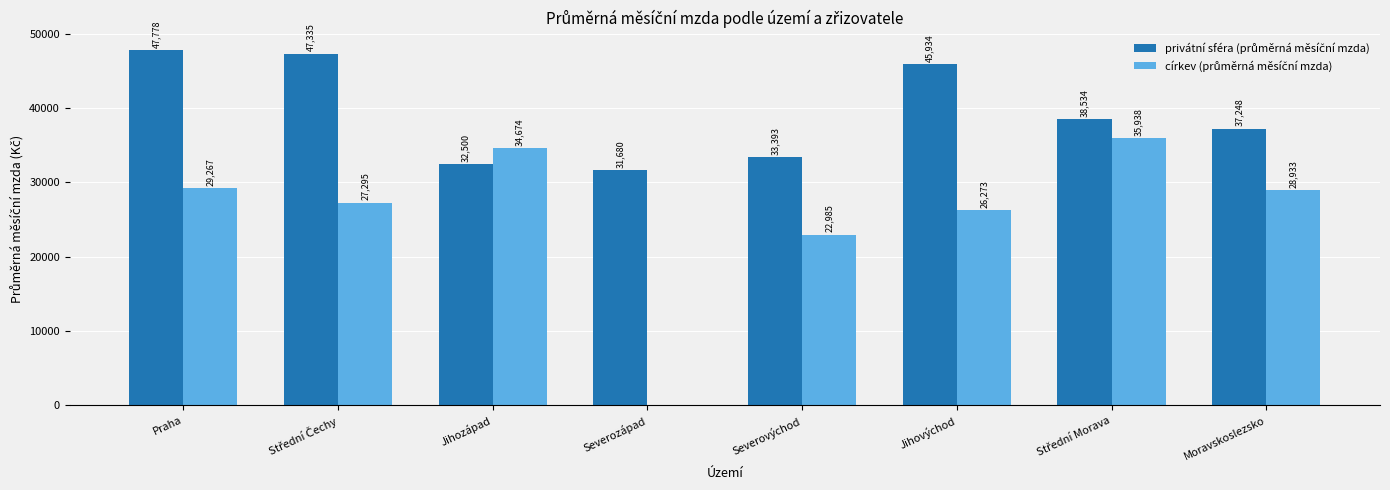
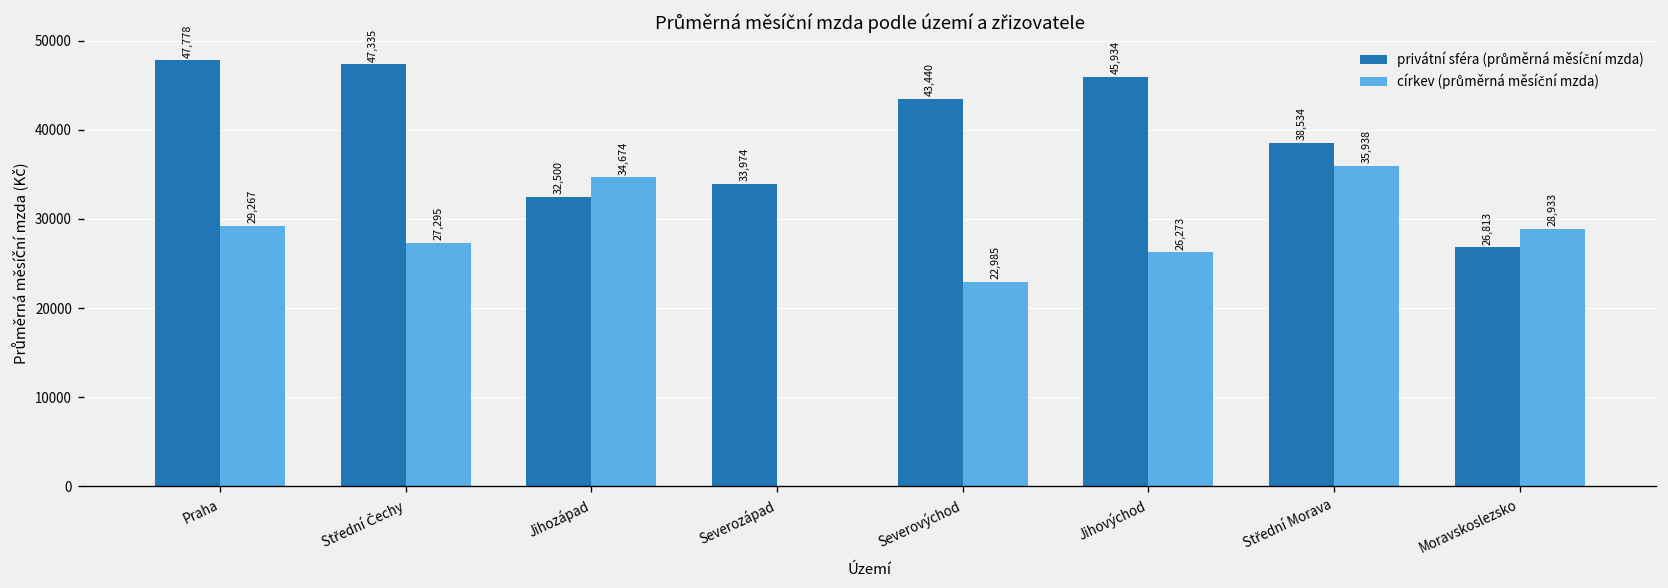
privátní sféra (průměrná měsíční mzda), Severozápad: 31,680 -> 33,974
privátní sféra (průměrná měsíční mzda), Severovýchod: 33,393 -> 43,440
privátní sféra (průměrná měsíční mzda), Moravskoslezsko: 37,248 -> 26,813
